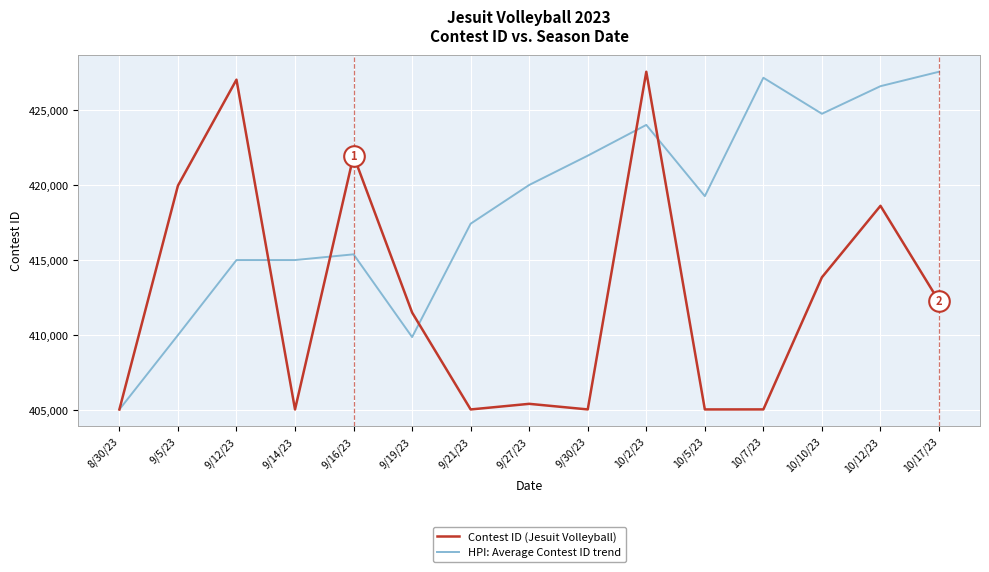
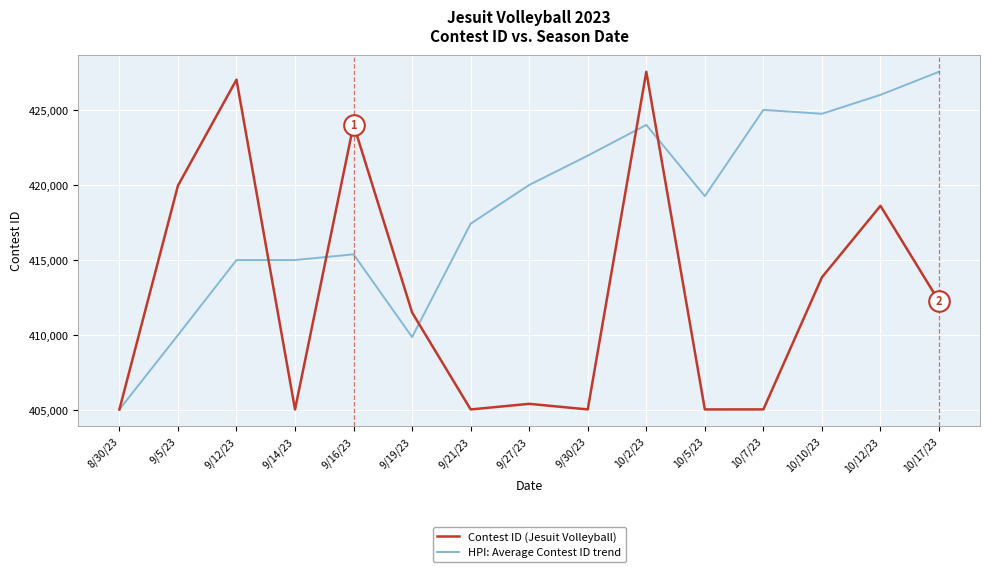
Contest ID (Jesuit Volleyball), 9/16/23: 422,000 -> 424,000
HPI: Average Contest ID trend, 10/7/23: 427,100 -> 425,000
HPI: Average Contest ID trend, 10/12/23: 426,600 -> 426,000
